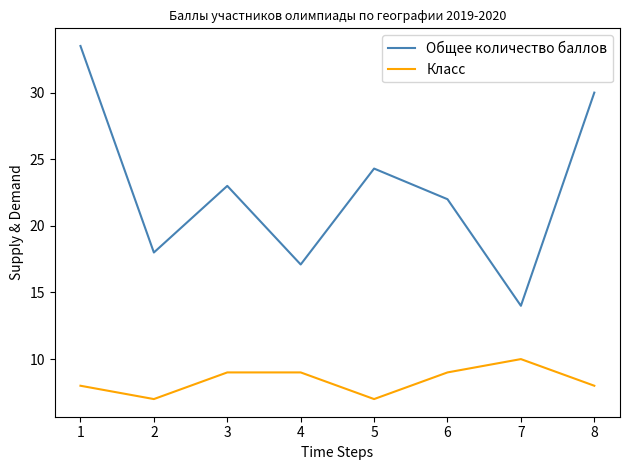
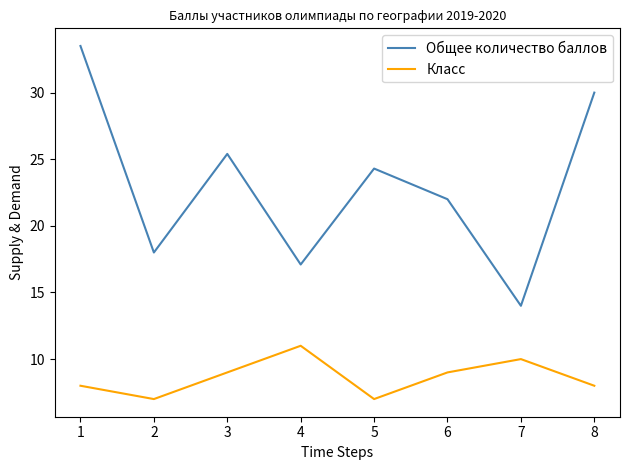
Общее количество баллов, 3: 23.0 -> 25.4
Класс, 4: 9 -> 11
